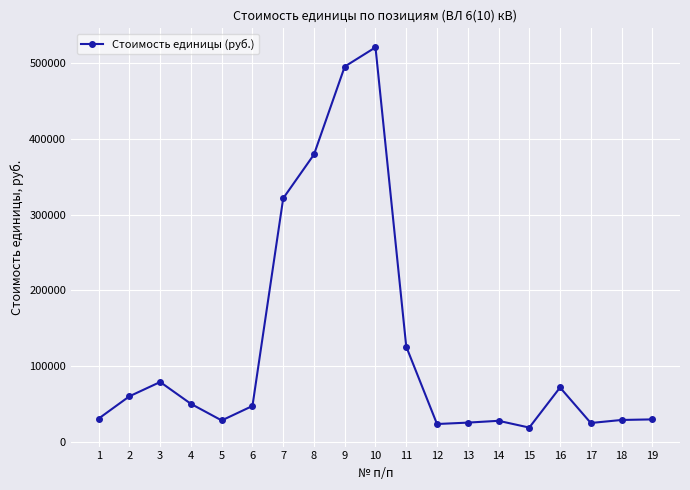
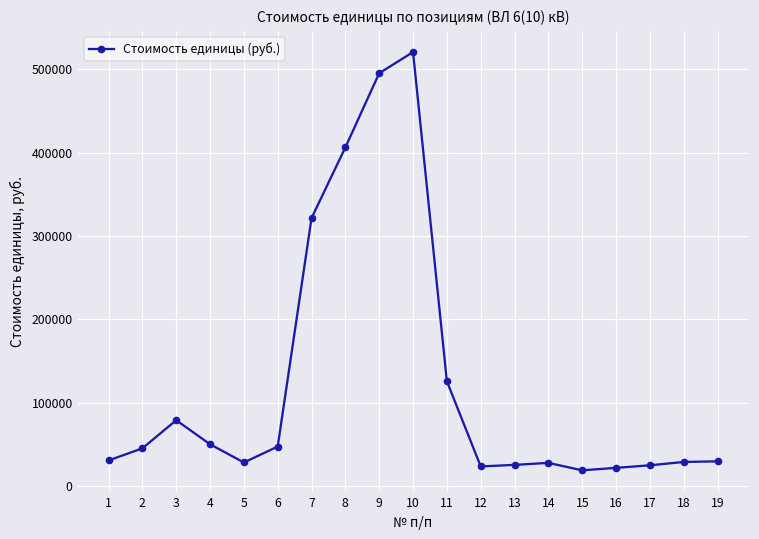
2: 60000 -> 50000
8: 380000 -> 410000
16: 70000 -> 20000
